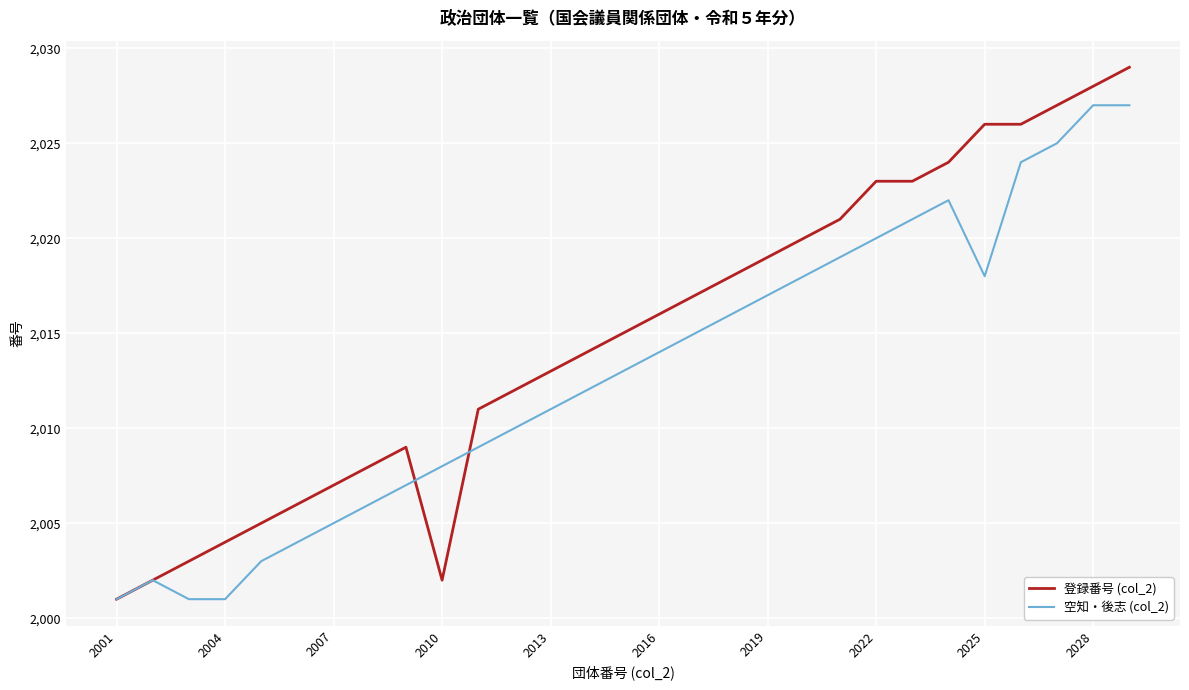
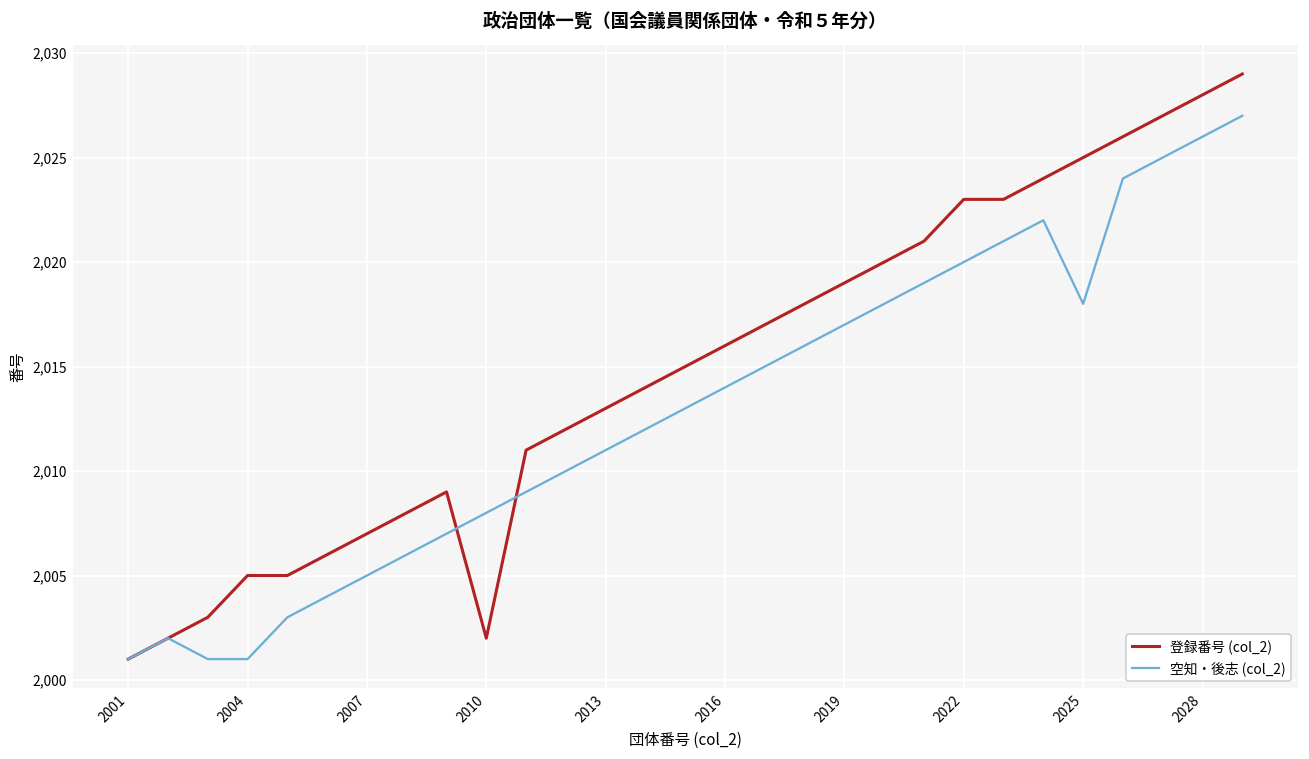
登録番号 (col_2), 2004: 2,004 -> 2,005
登録番号 (col_2), 2025: 2,026 -> 2,025
空知・後志 (col_2), 2028: 2,027 -> 2,026
